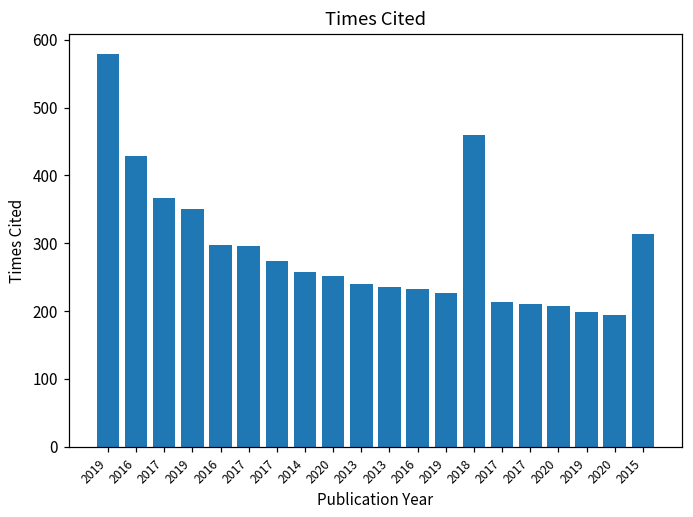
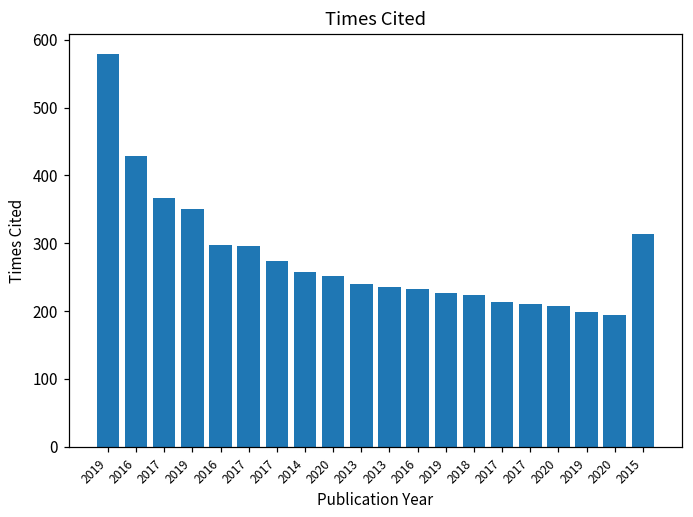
2018: 460 -> 220
